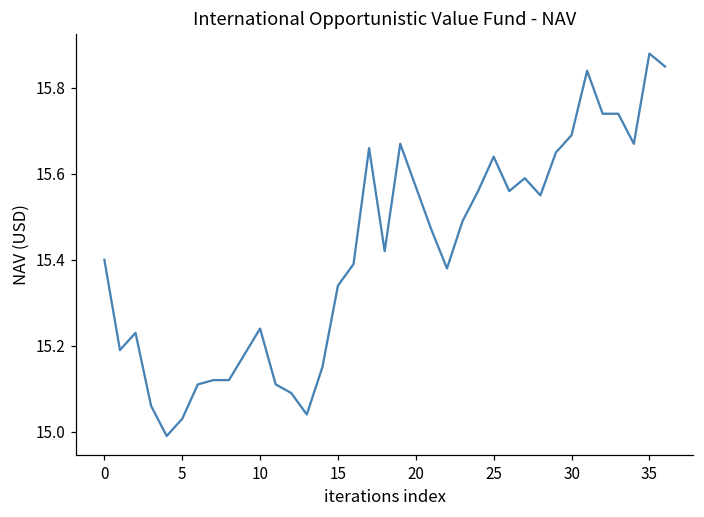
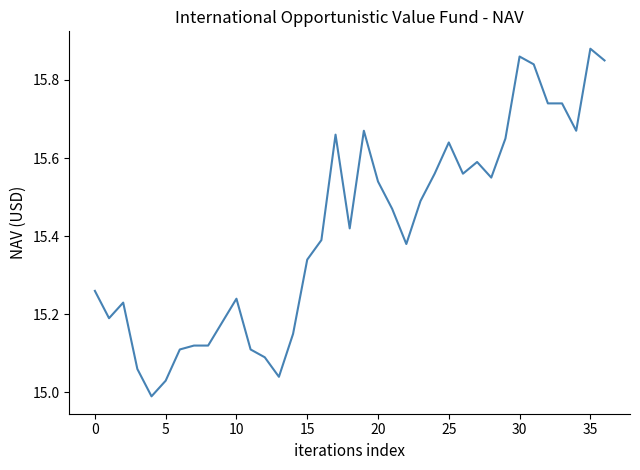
0: 15.40 -> 15.26
20: 15.57 -> 15.54
30: 15.69 -> 15.86
